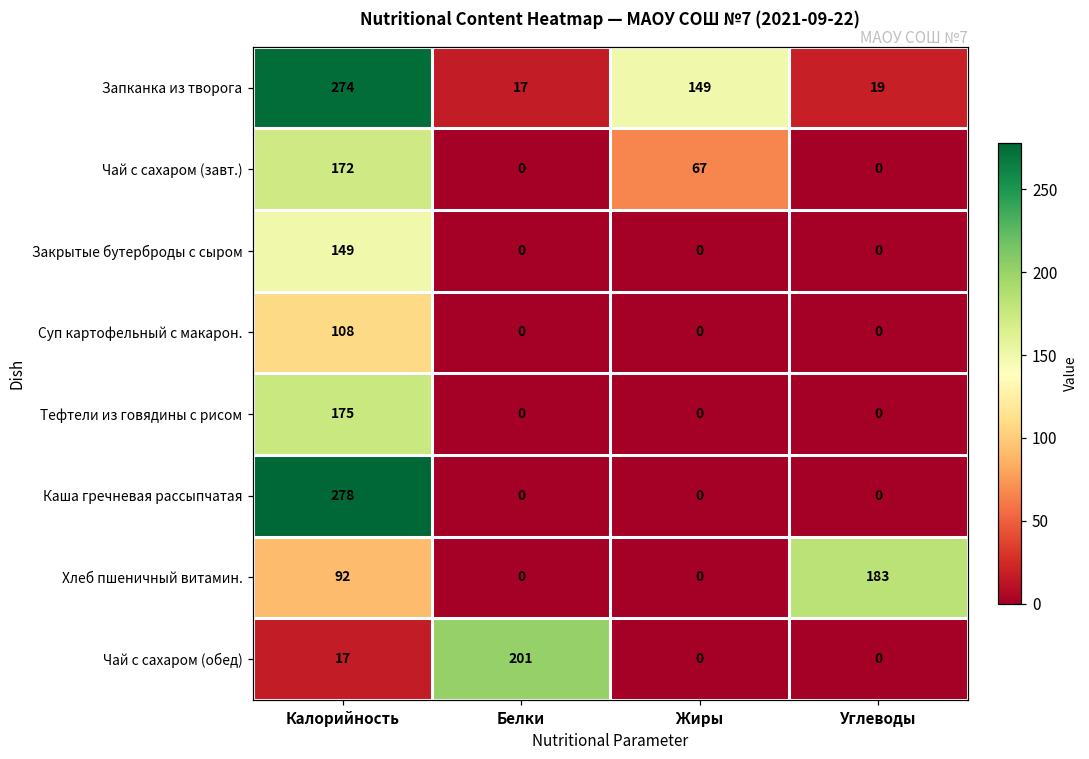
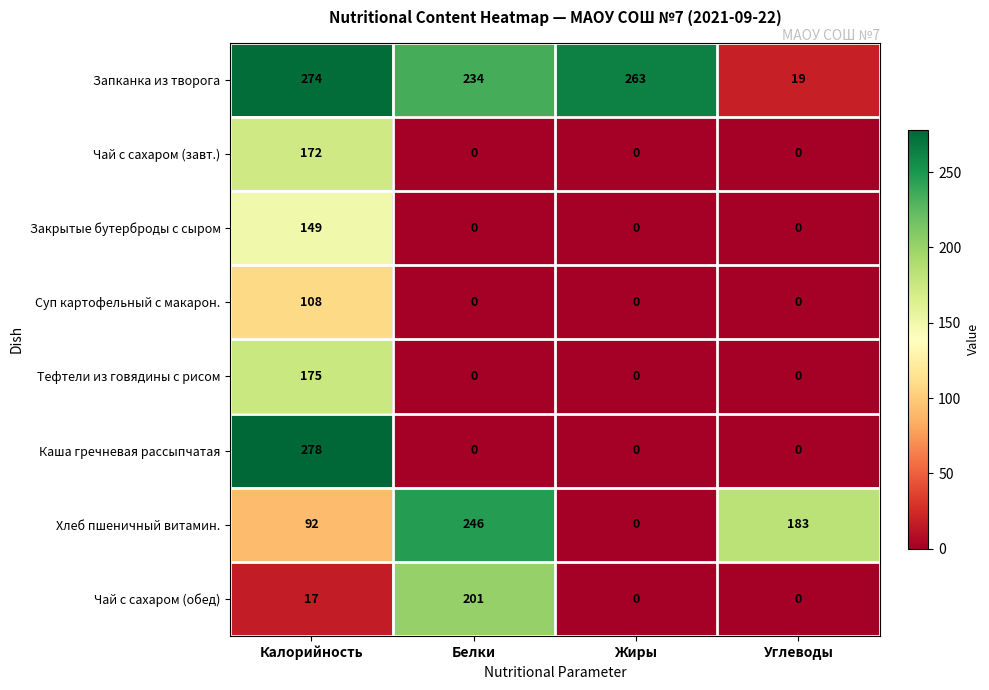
Запканка из творога, Белки: 17 -> 234
Запканка из творога, Жиры: 149 -> 263
Чай с сахаром (завт.), Жиры: 67 -> 0
Хлеб пшеничный витамин., Белки: 0 -> 246
